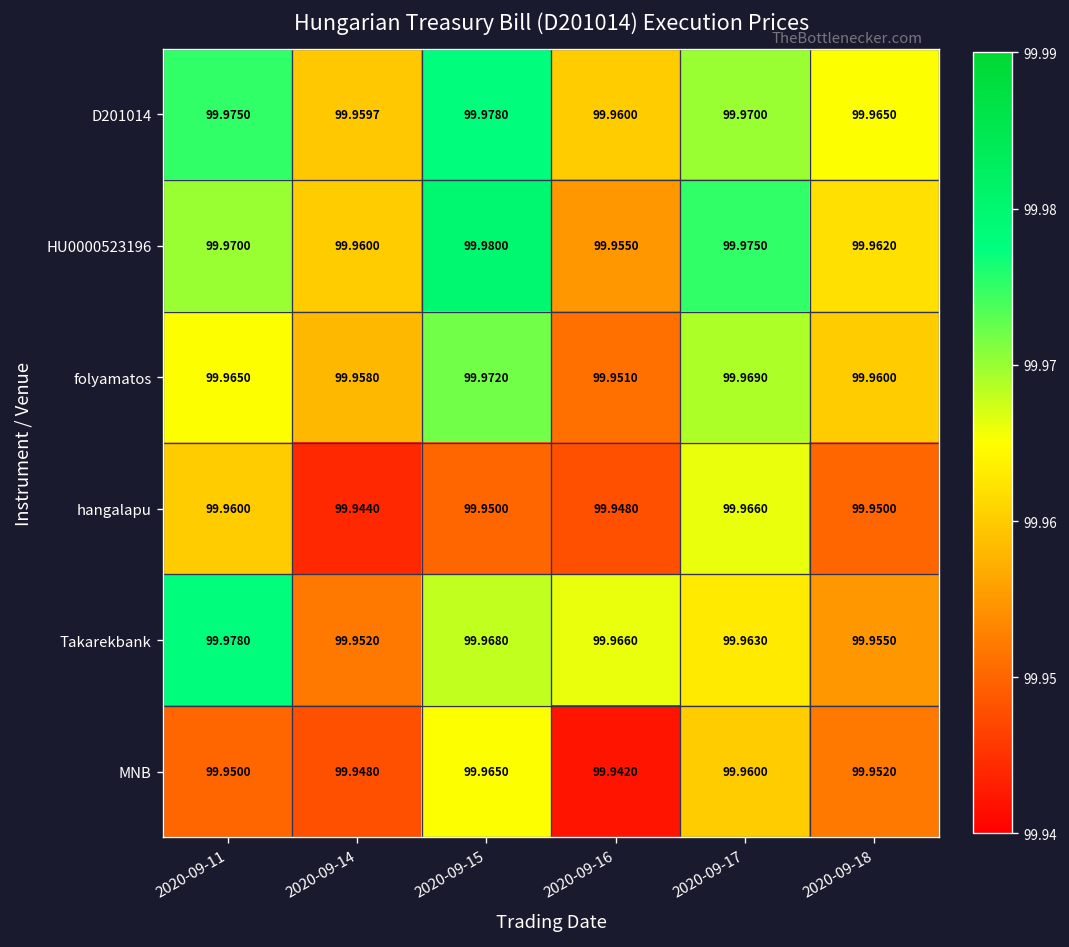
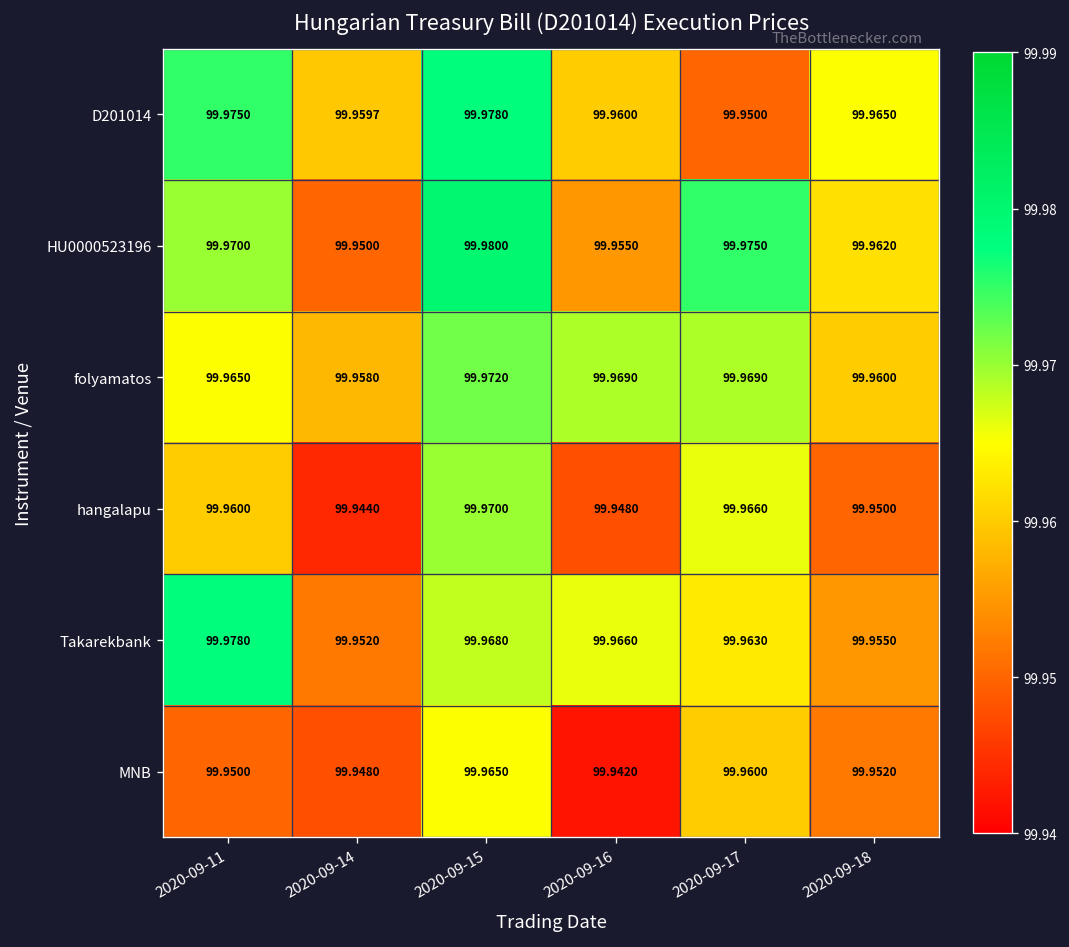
D201014, 2020-09-17: 99.9700 -> 99.9500
HU0000523196, 2020-09-14: 99.9600 -> 99.9500
folyamatos, 2020-09-16: 99.9510 -> 99.9690
hangalapu, 2020-09-15: 99.9500 -> 99.9700
